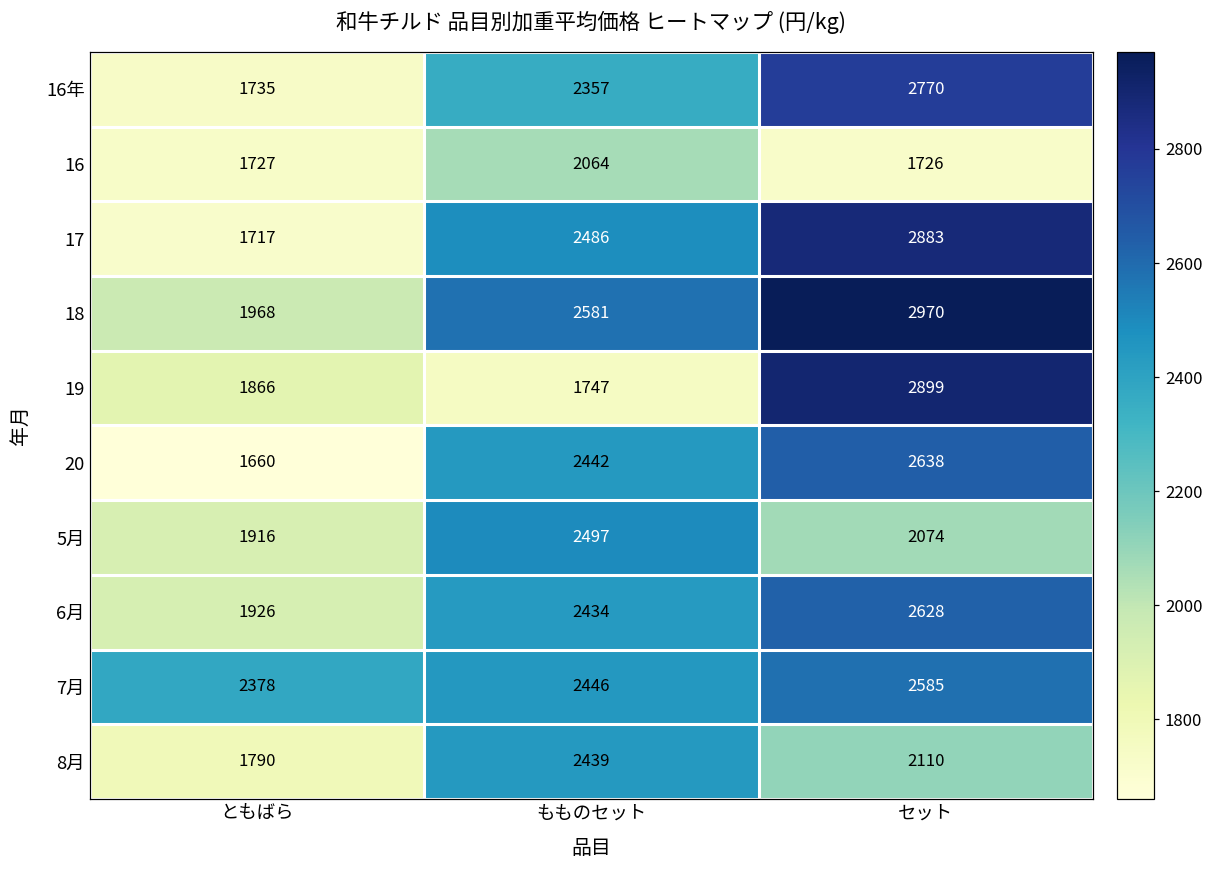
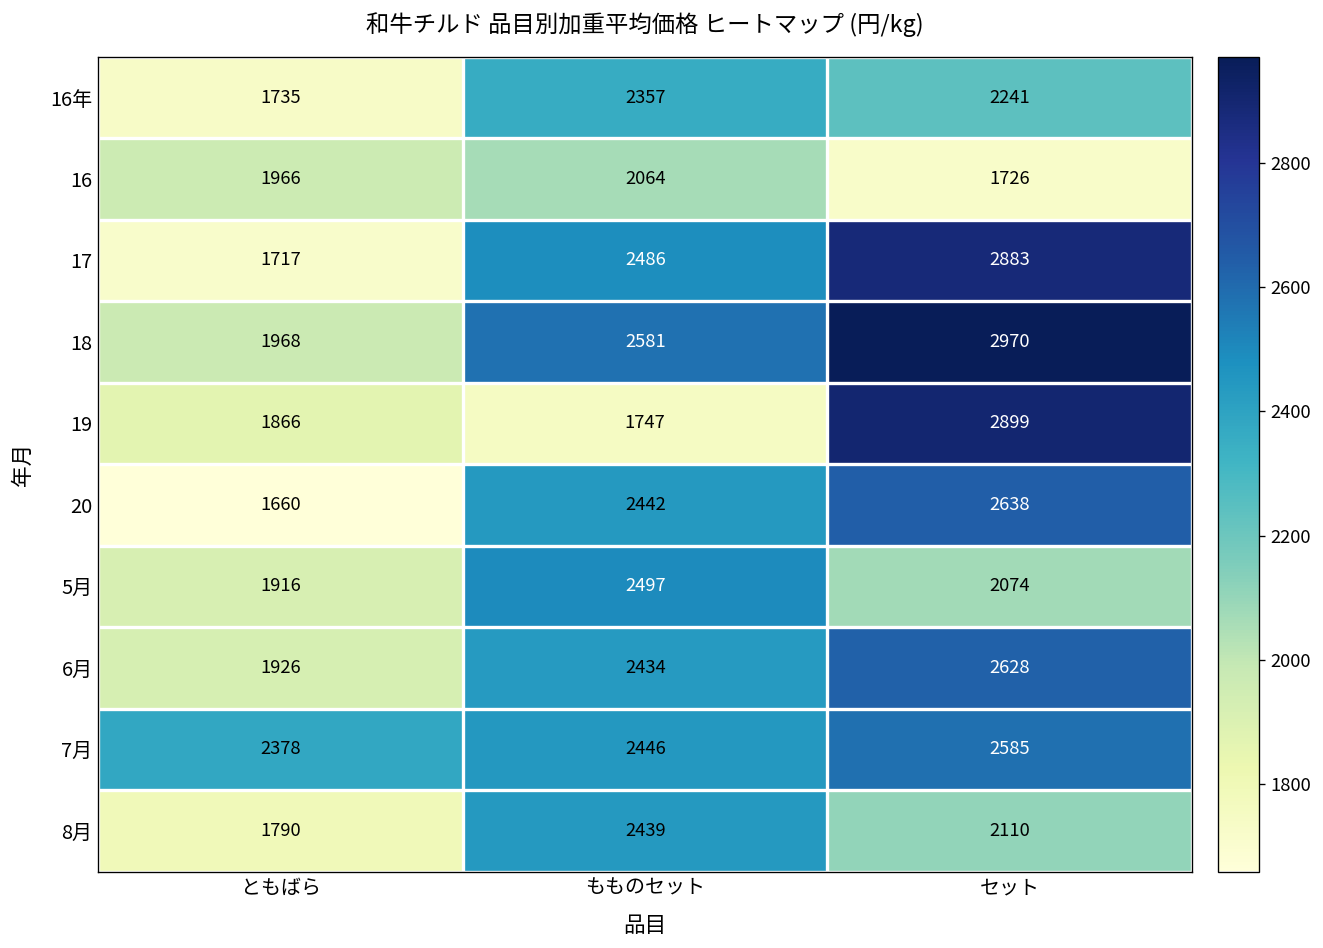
16年, セット: 2770 -> 2241
16, ともばら: 1727 -> 1966
